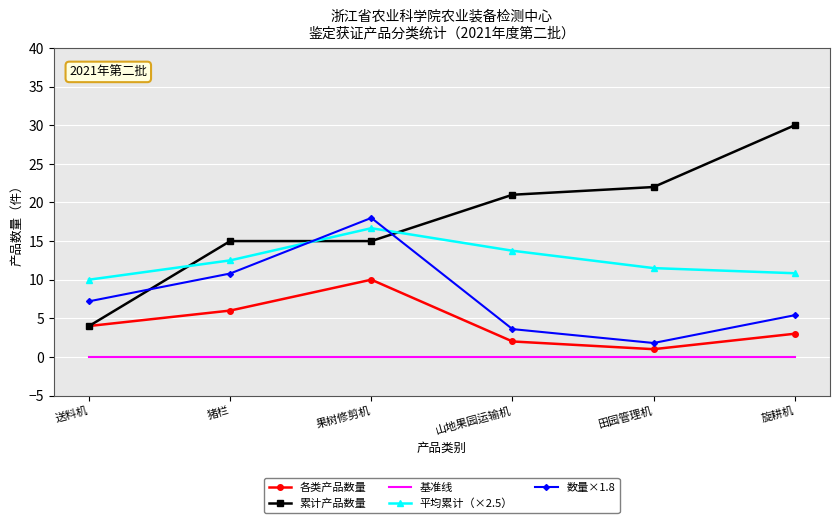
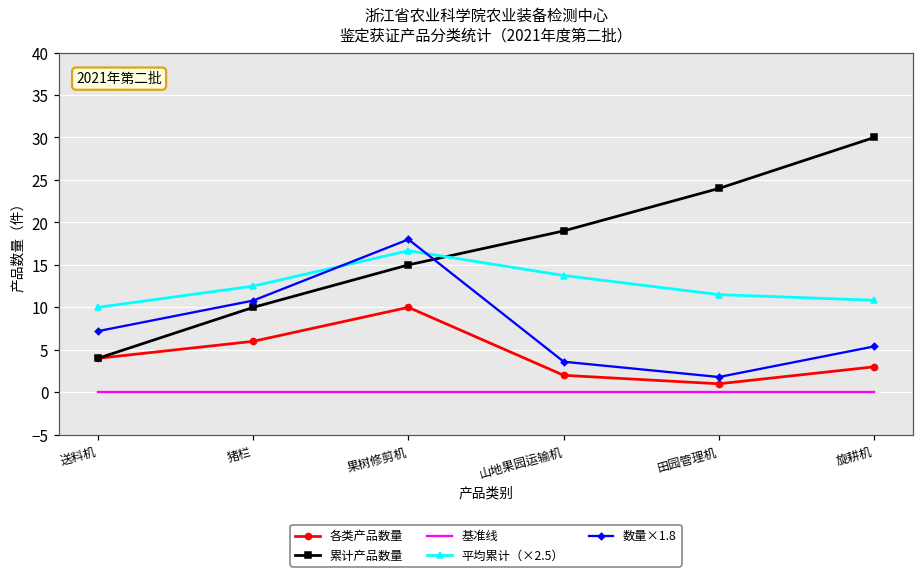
累计产品数量, 猪栏: 15 -> 10
累计产品数量, 山地果园运输机: 21 -> 19
累计产品数量, 田园管理机: 22 -> 24
